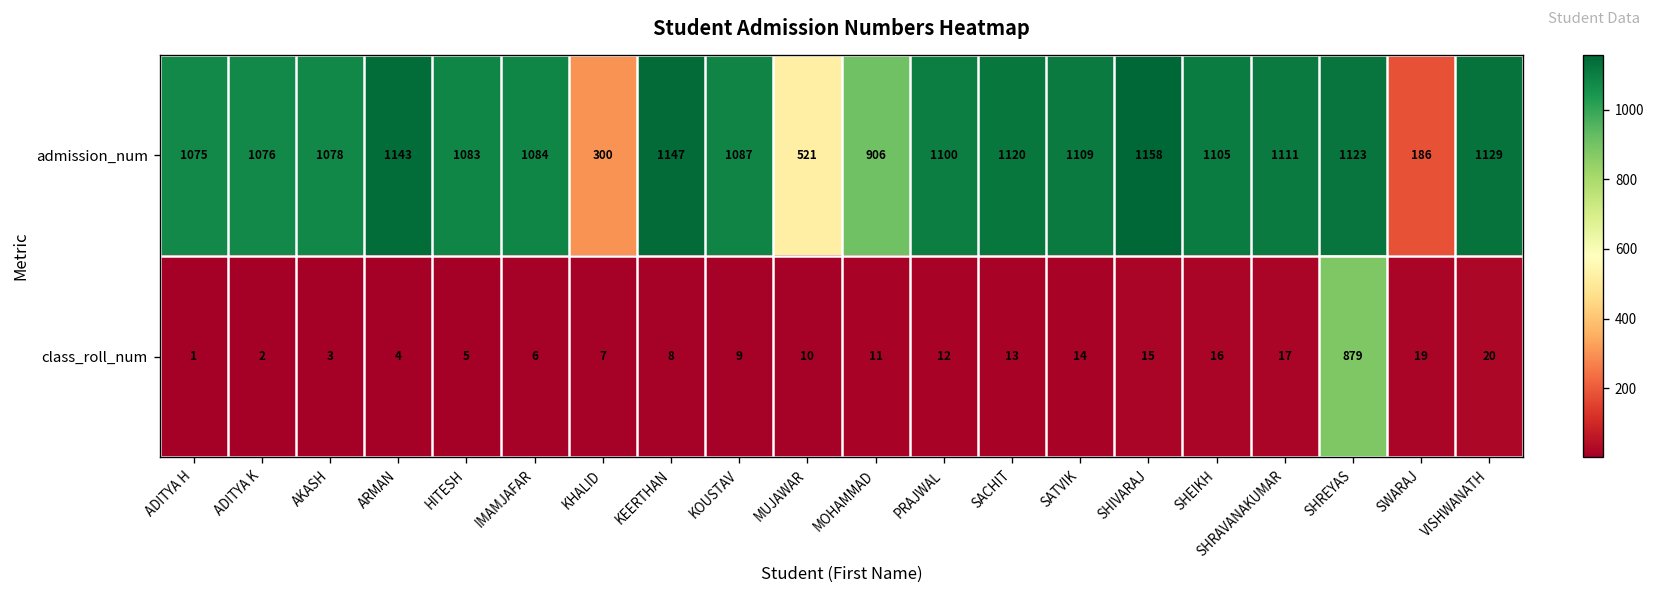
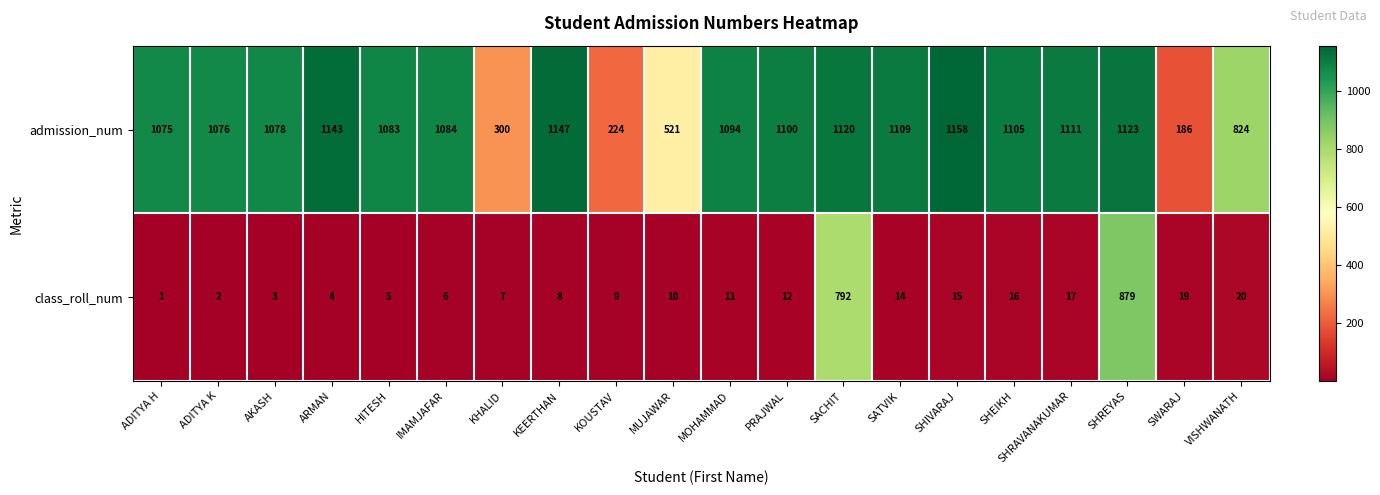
admission_num, KOUSTAV: 1087 -> 224
admission_num, MOHAMMAD: 906 -> 1094
admission_num, VISHWANATH: 1129 -> 824
class_roll_num, SACHIT: 13 -> 792
